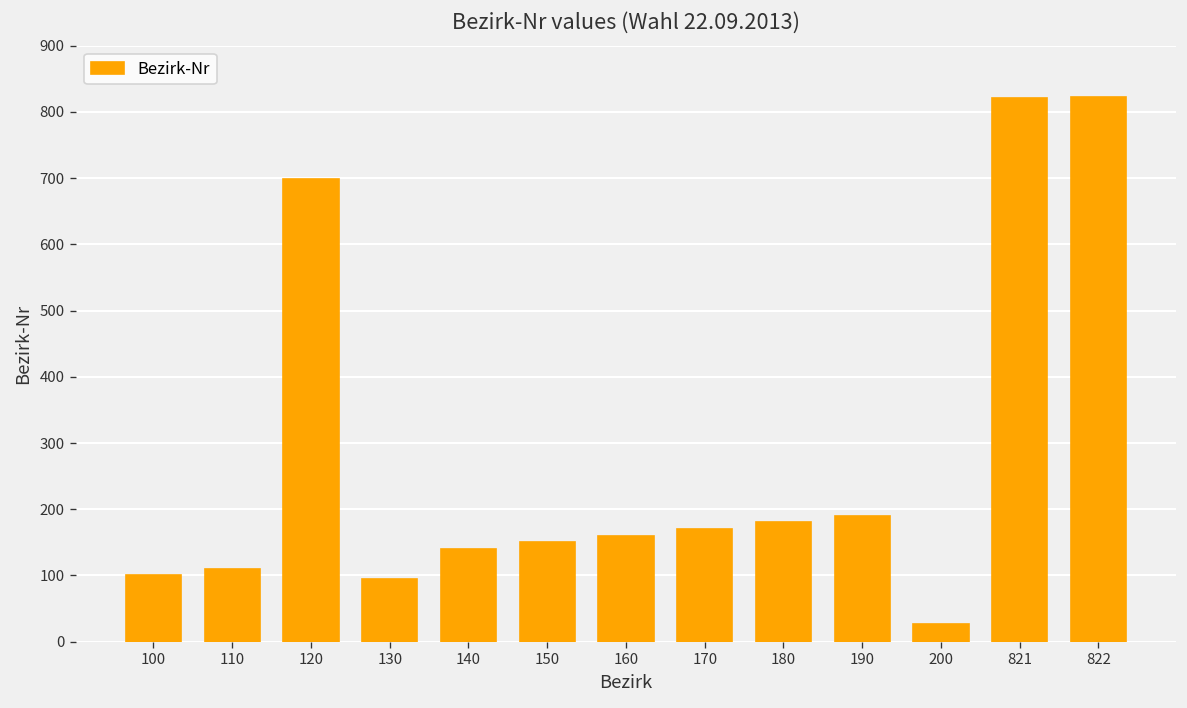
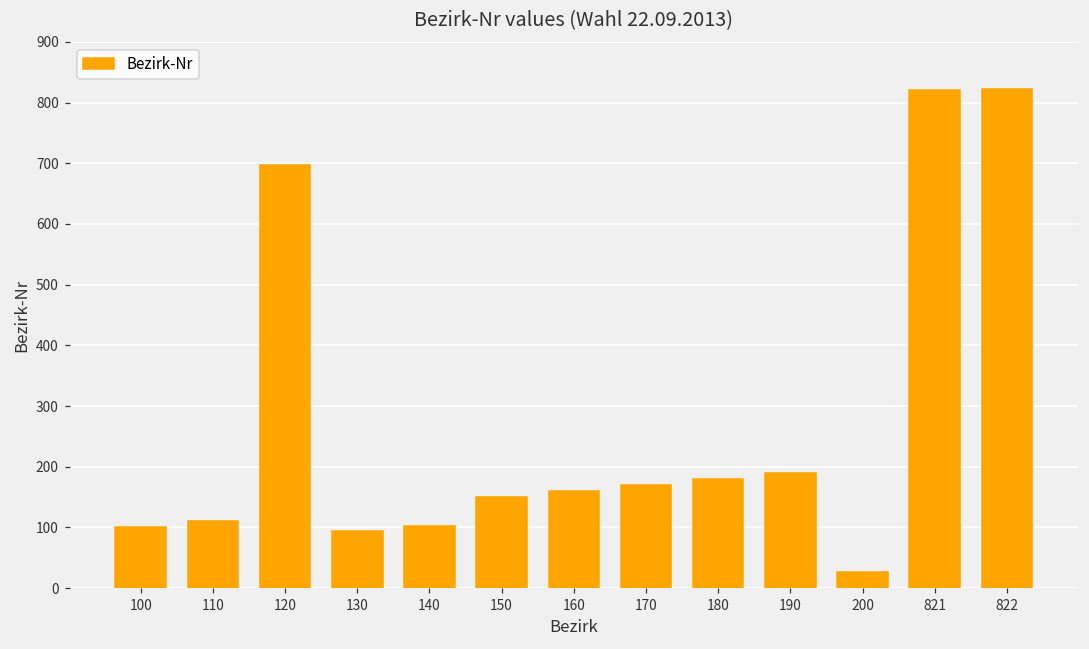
140: 140 -> 100
